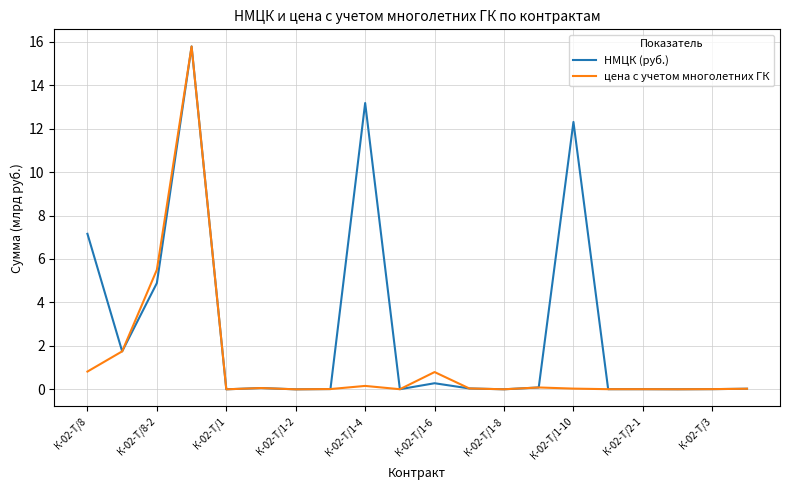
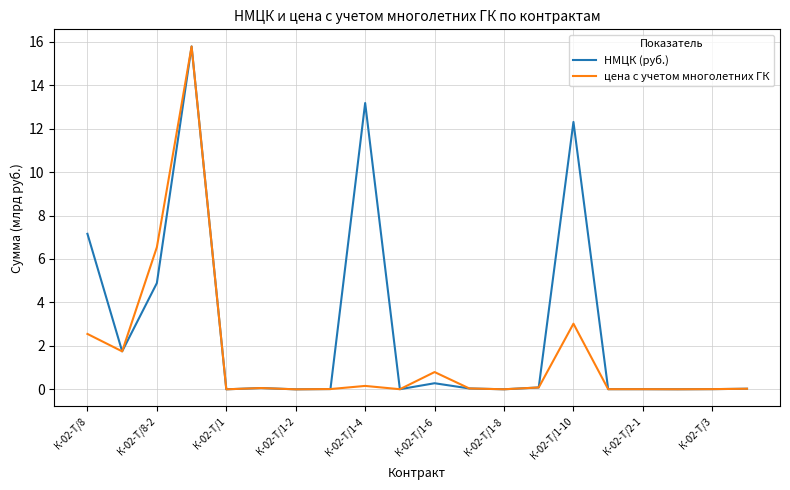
цена с учетом многолетних ГК, К-02-Т/8: 0.8 -> 2.5
цена с учетом многолетних ГК, К-02-Т/8-2: 5.5 -> 6.5
цена с учетом многолетних ГК, К-02-Т/1-10: 0.0 -> 3.0
